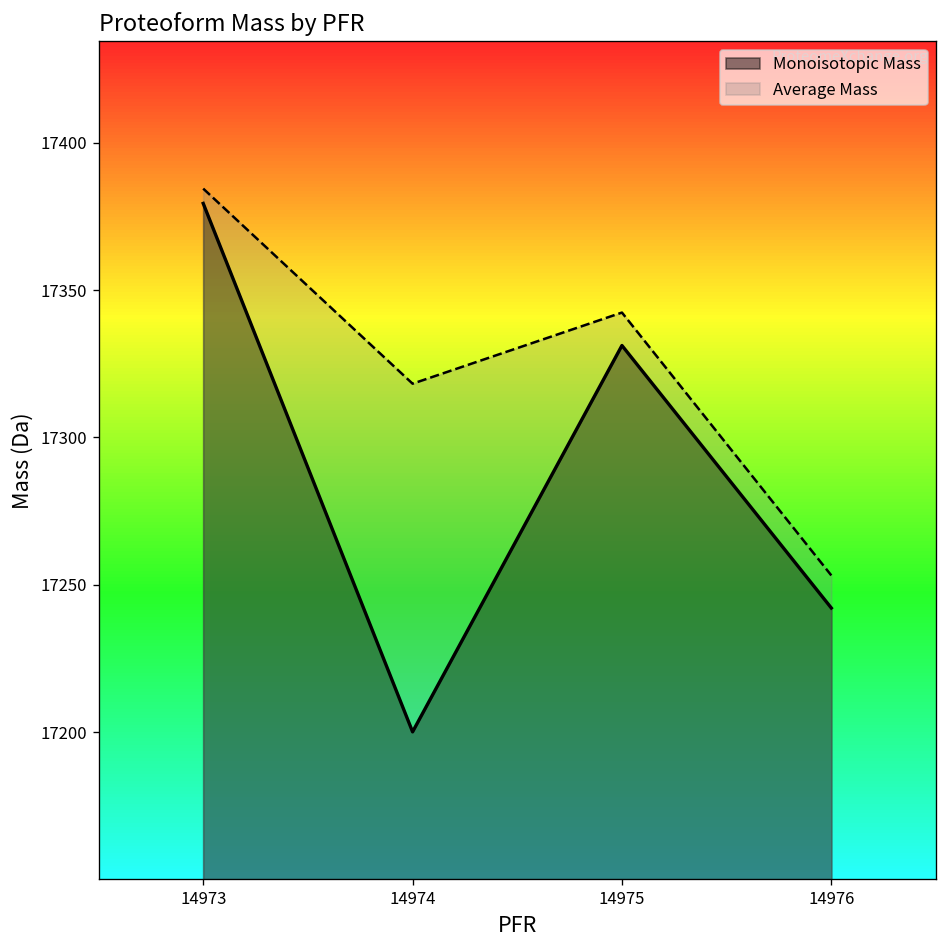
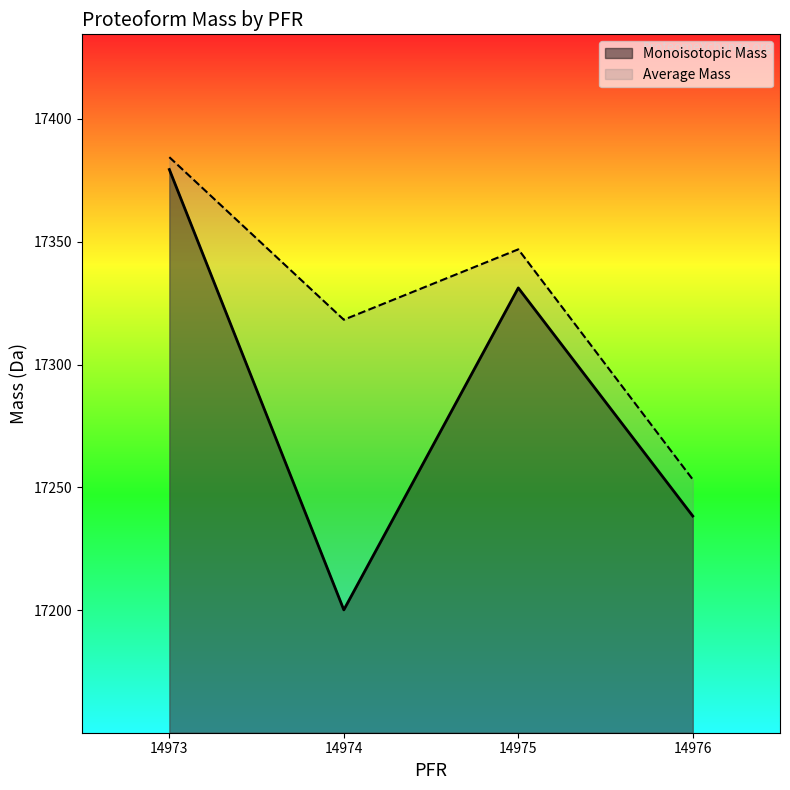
Average Mass, 14975: 17342 -> 17347
Monoisotopic Mass, 14976: 17242 -> 17238
